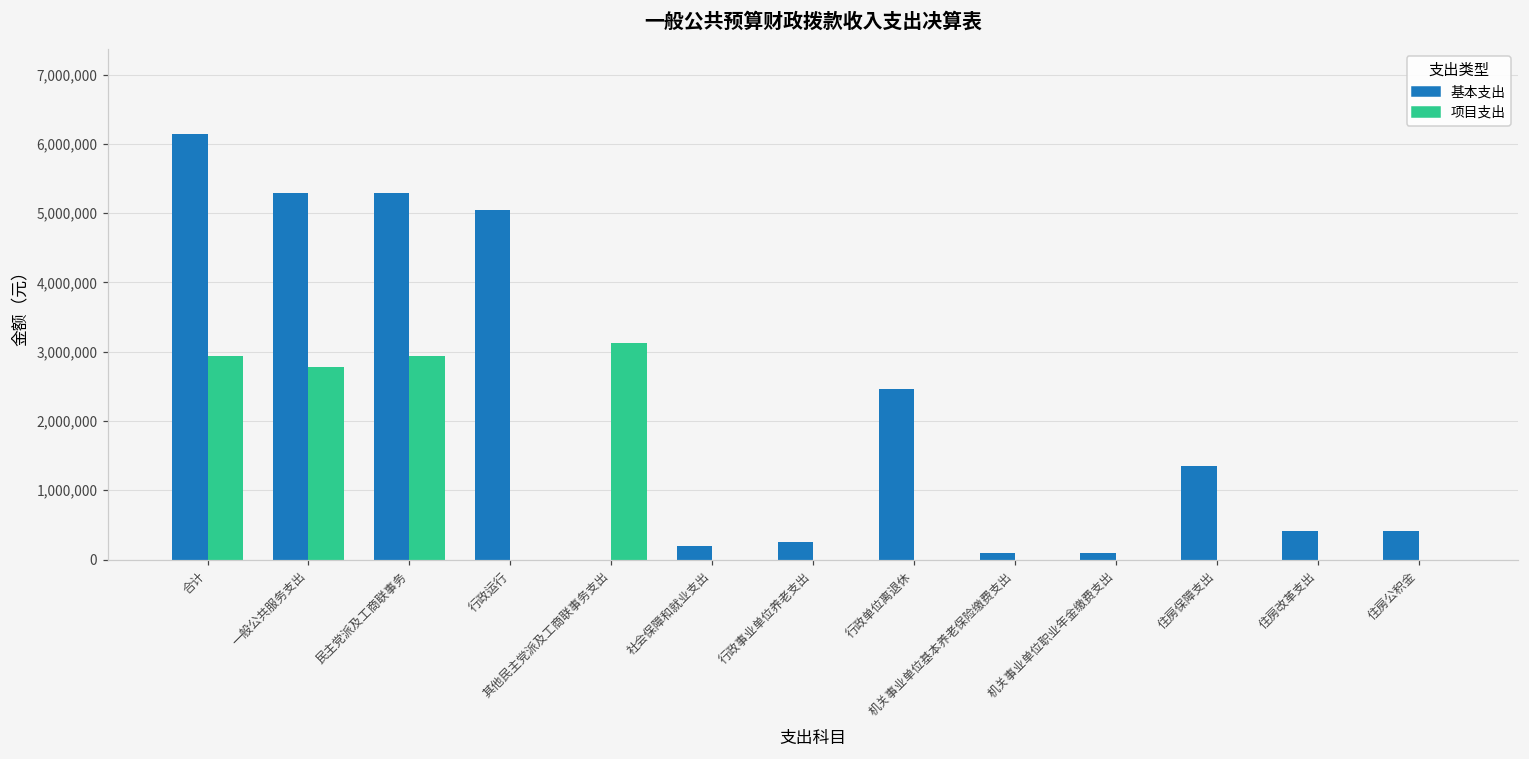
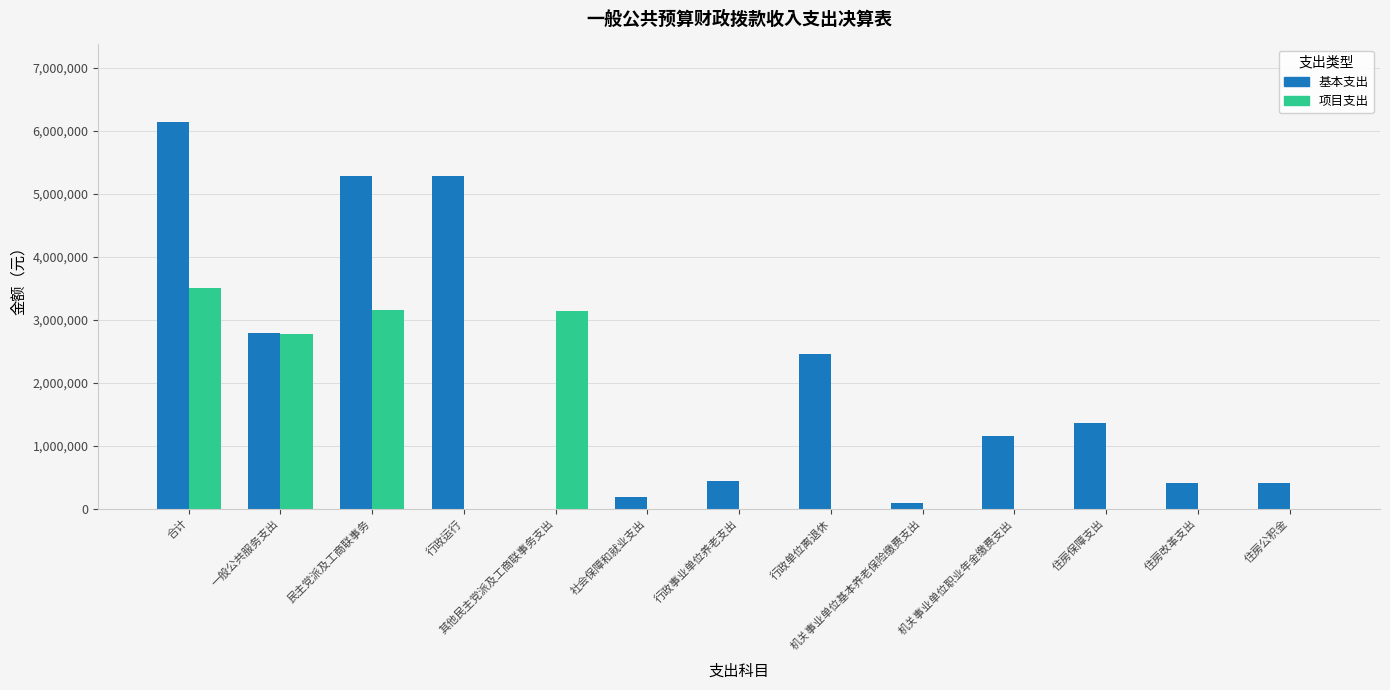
项目支出, 合计: 2,900,000 -> 3,500,000
基本支出, 一般公共服务支出: 5,300,000 -> 2,800,000
项目支出, 民主党派及工商联事务: 2,900,000 -> 3,200,000
基本支出, 行政运行: 5,000,000 -> 5,300,000
基本支出, 行政事业单位养老支出: 200,000 -> 400,000
基本支出, 机关事业单位职业年金缴费支出: 100,000 -> 1,100,000
